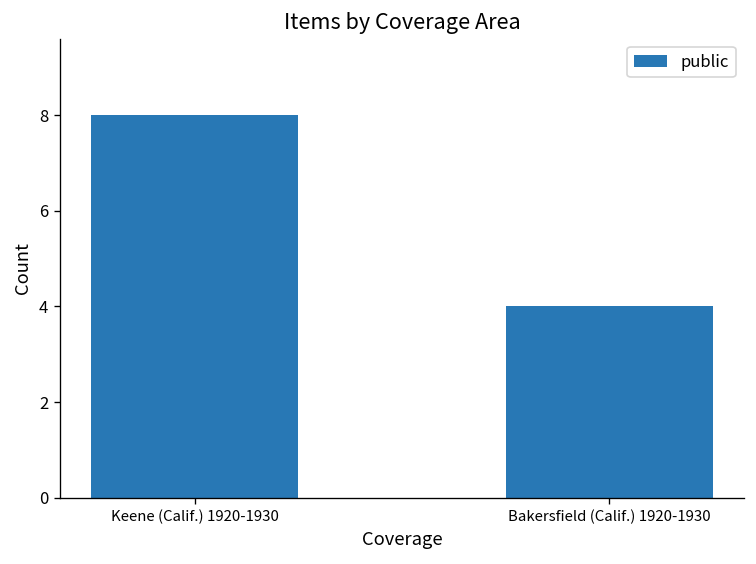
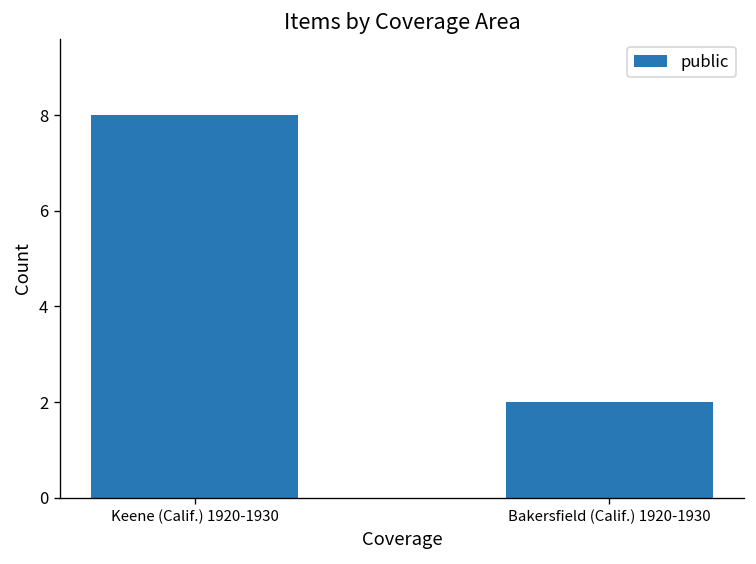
Bakersfield (Calif.) 1920-1930: 4 -> 2
